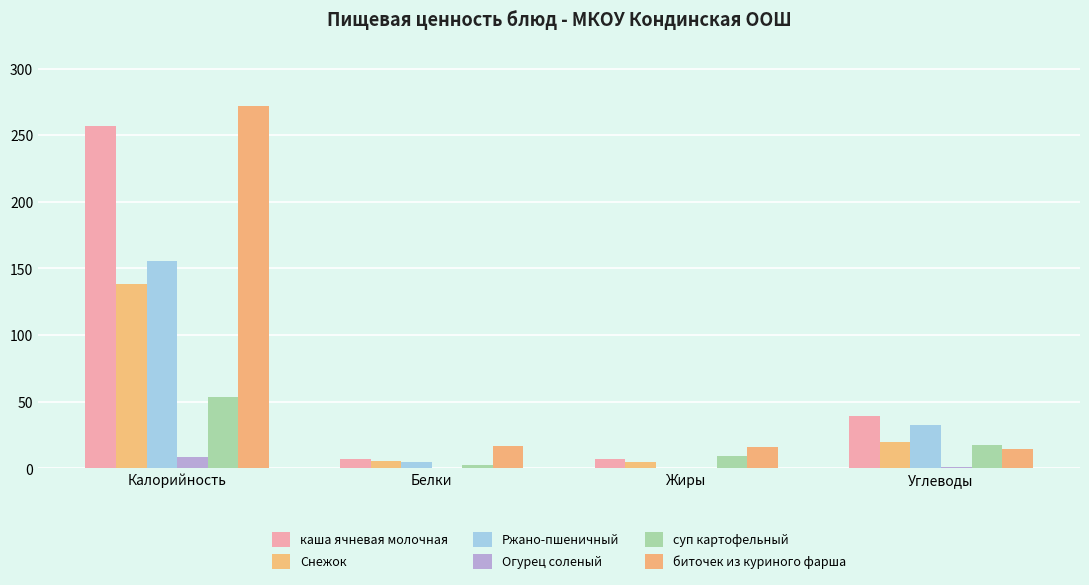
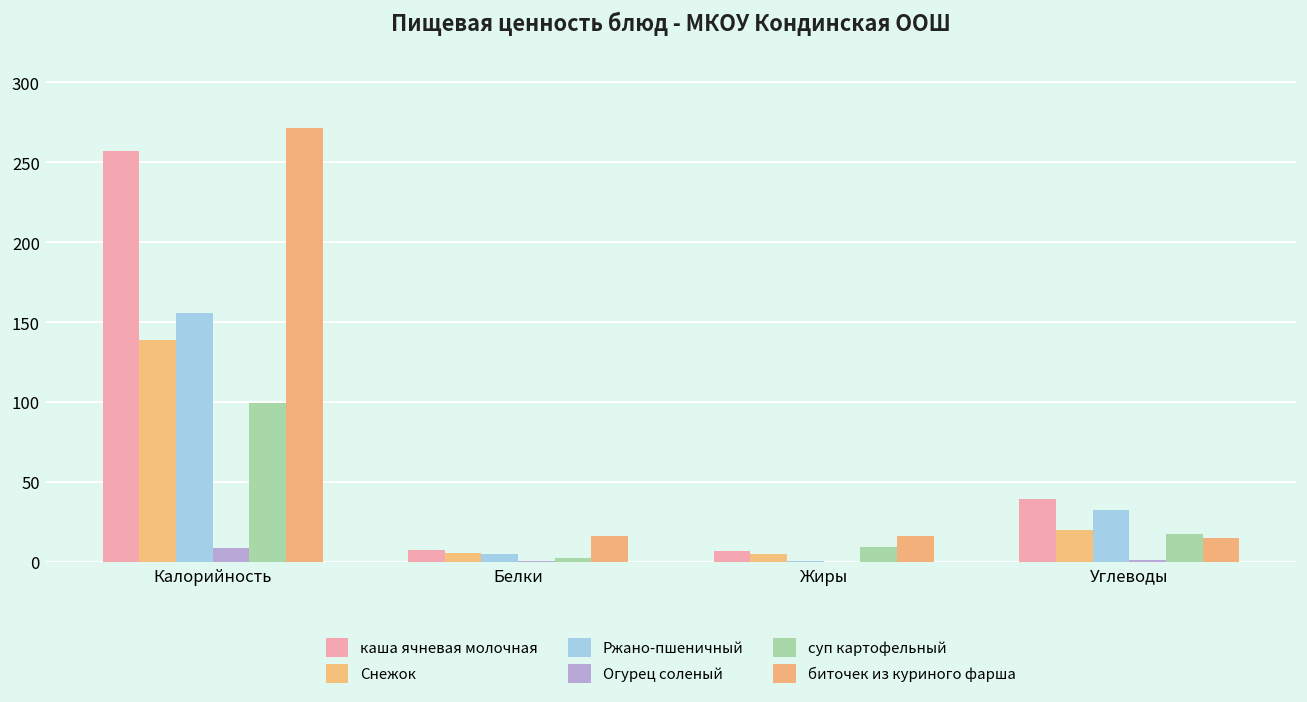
суп картофельный, Калорийность: 53 -> 99
